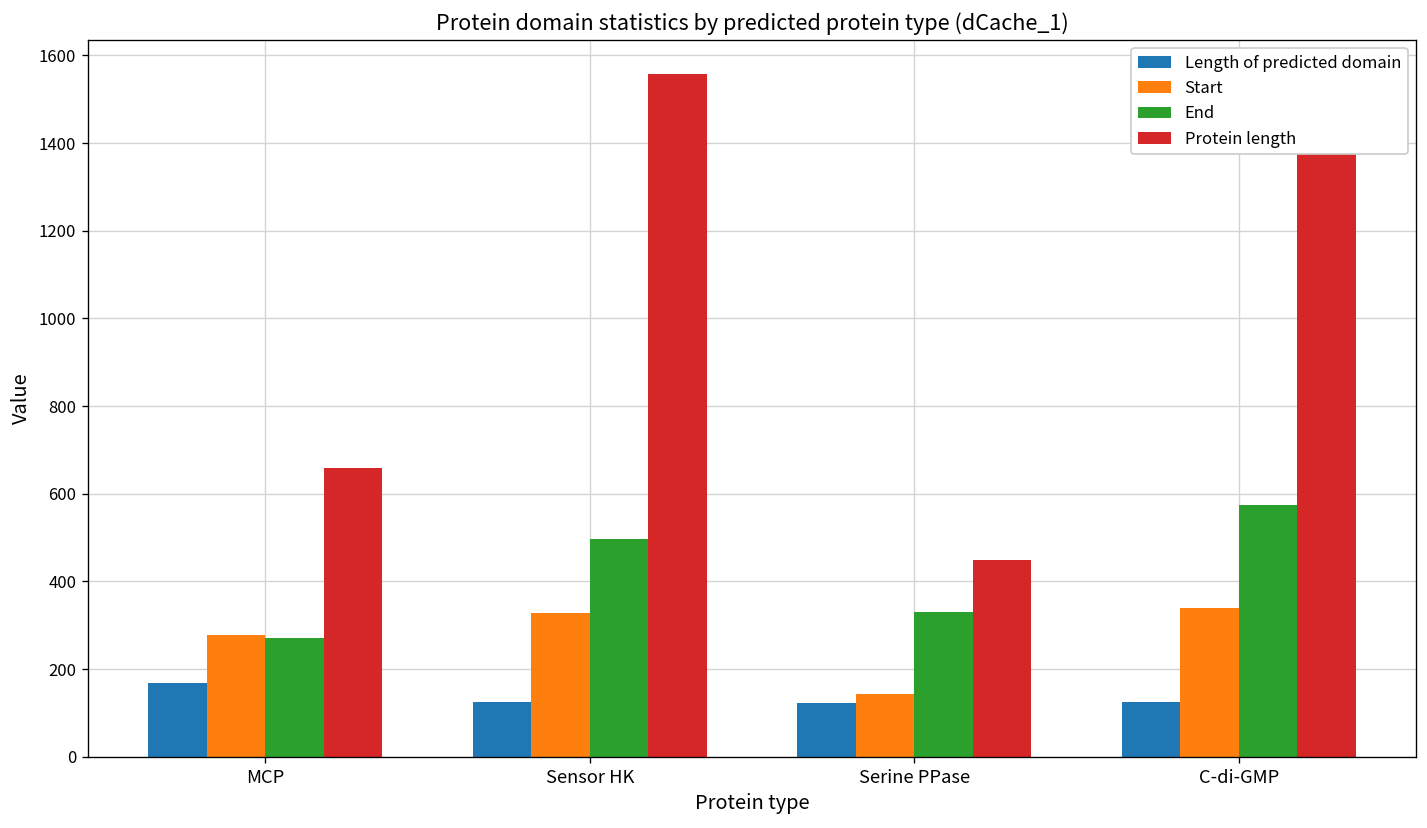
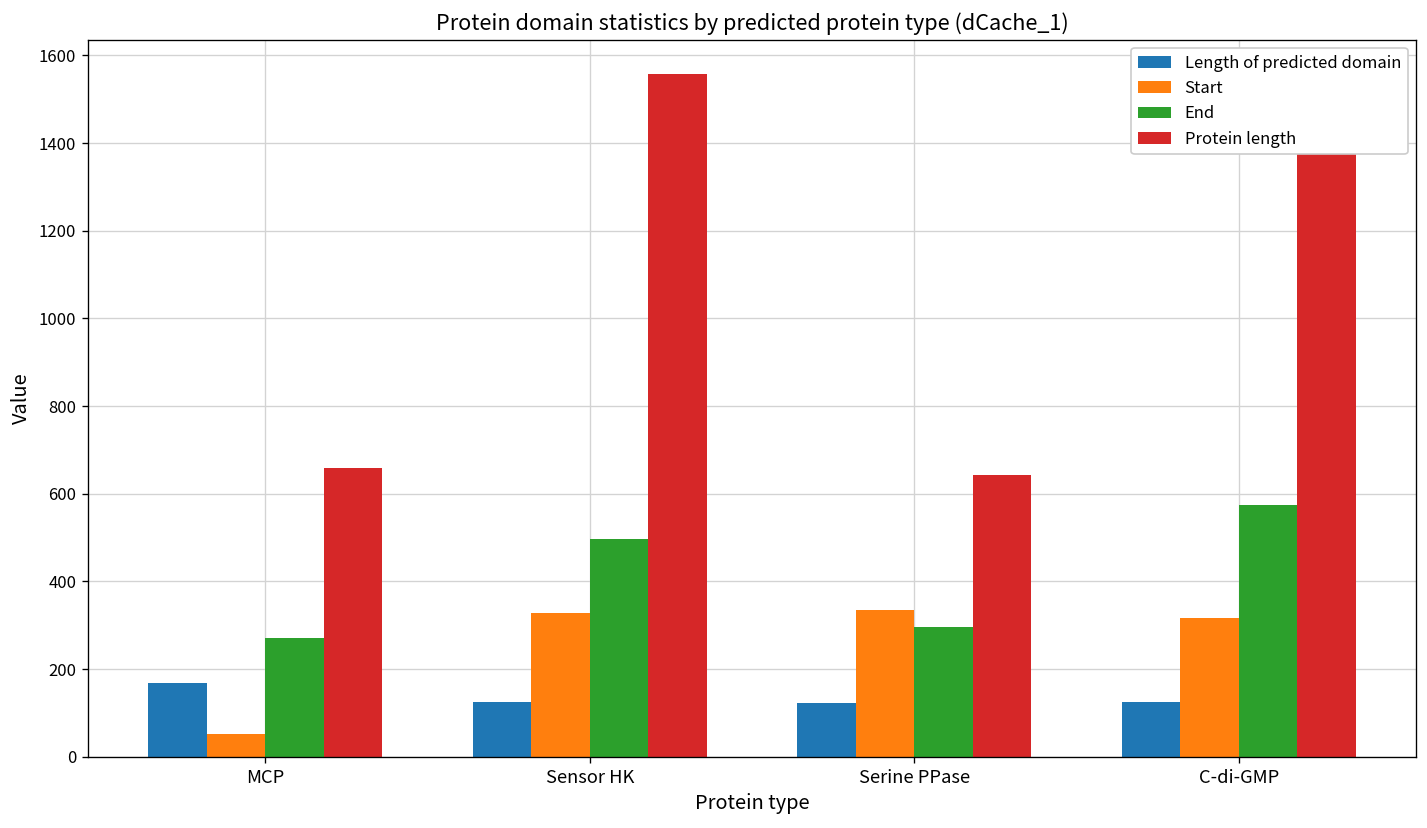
Start, MCP: 280 -> 50
Start, Serine PPase: 140 -> 340
End, Serine PPase: 330 -> 300
Protein length, Serine PPase: 450 -> 640
Start, C-di-GMP: 340 -> 320
